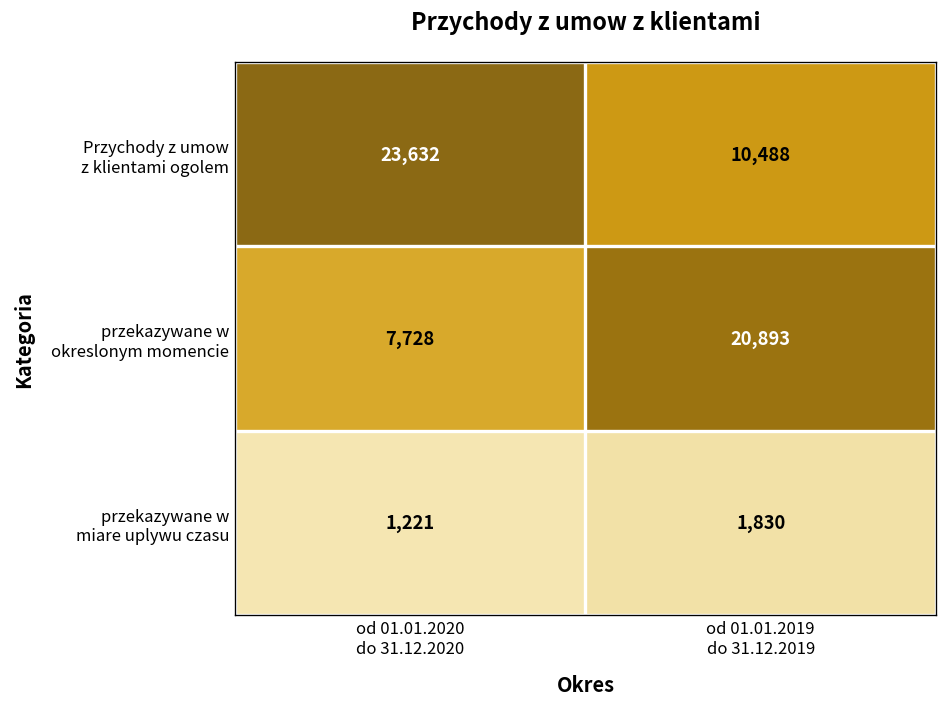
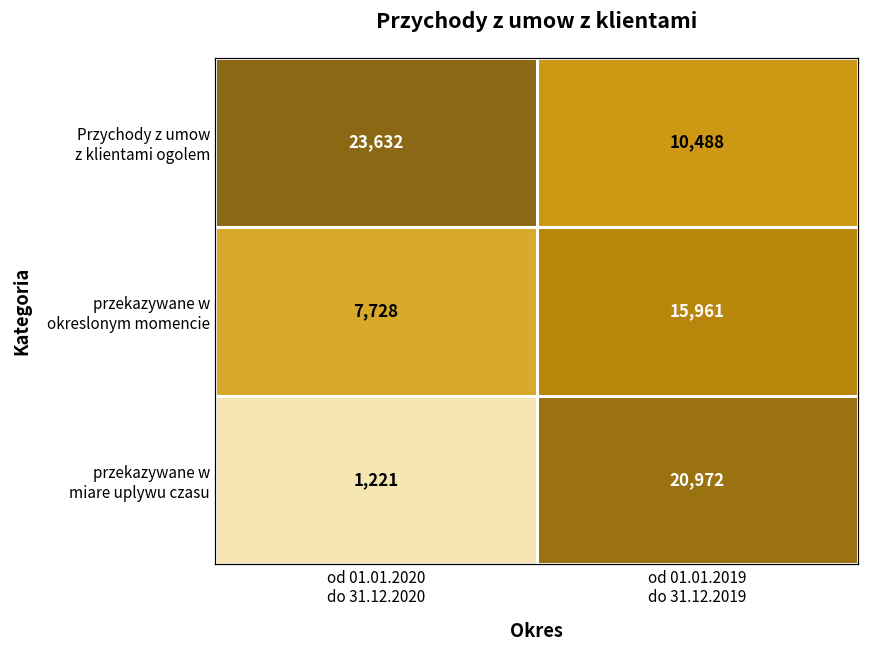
przekazywane w okreslonym momencie, od 01.01.2019 do 31.12.2019: 20,893 -> 15,961
przekazywane w miare uplywu czasu, od 01.01.2019 do 31.12.2019: 1,830 -> 20,972
